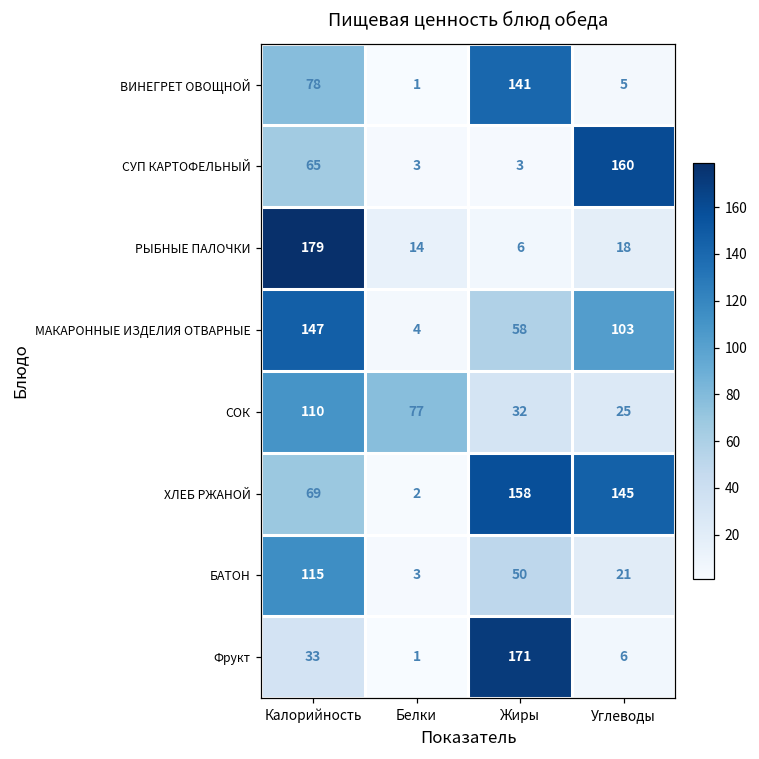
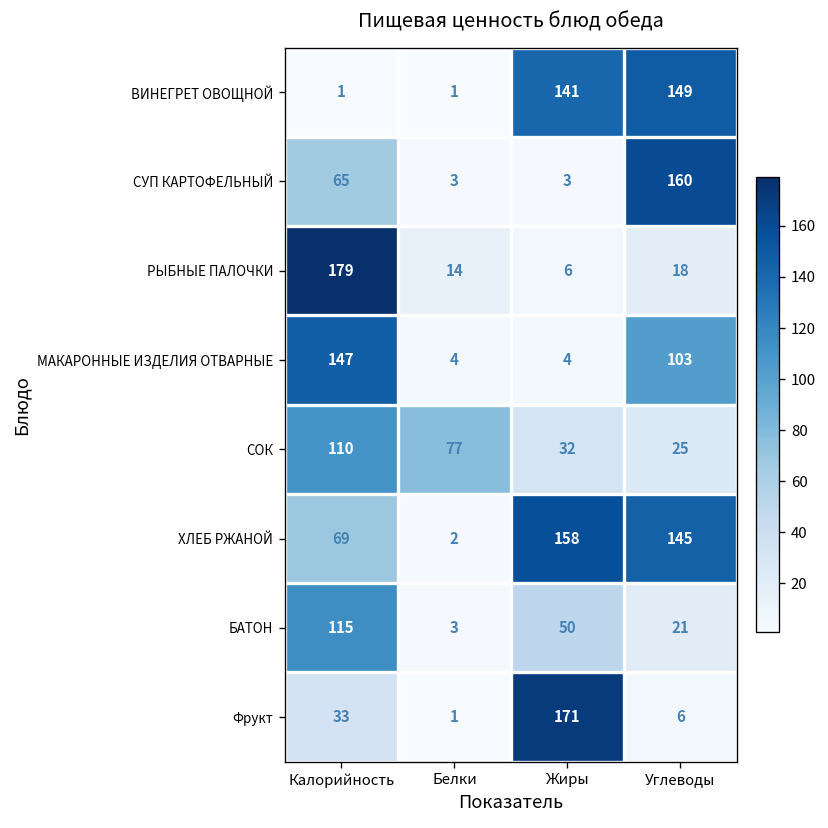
ВИНЕГРЕТ ОВОЩНОЙ, Калорийность: 78 -> 1
ВИНЕГРЕТ ОВОЩНОЙ, Углеводы: 5 -> 149
МАКАРОННЫЕ ИЗДЕЛИЯ ОТВАРНЫЕ, Жиры: 58 -> 4
